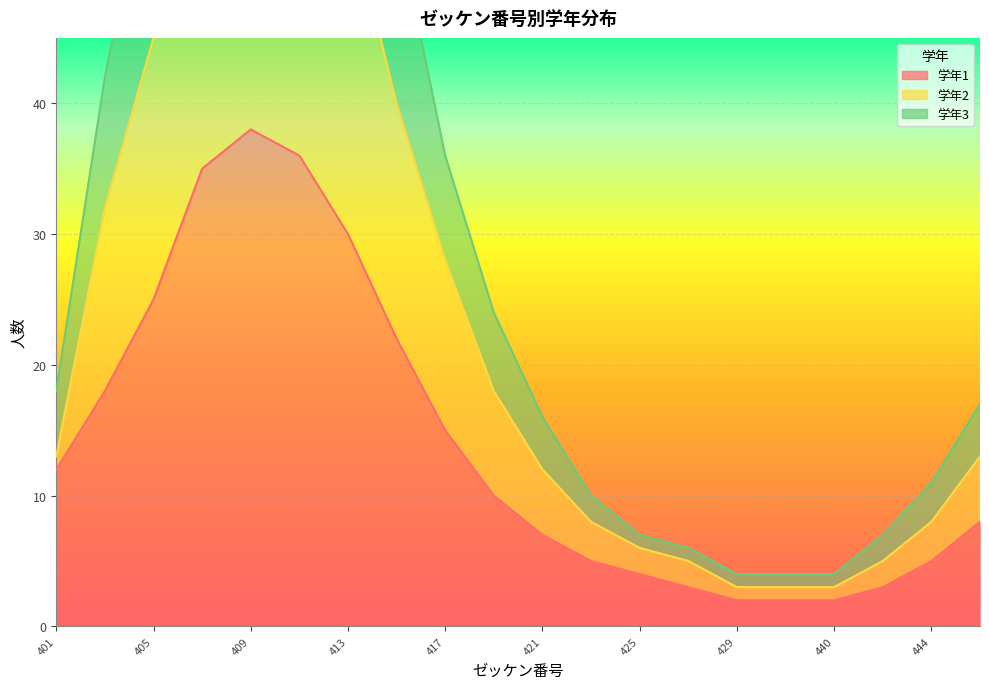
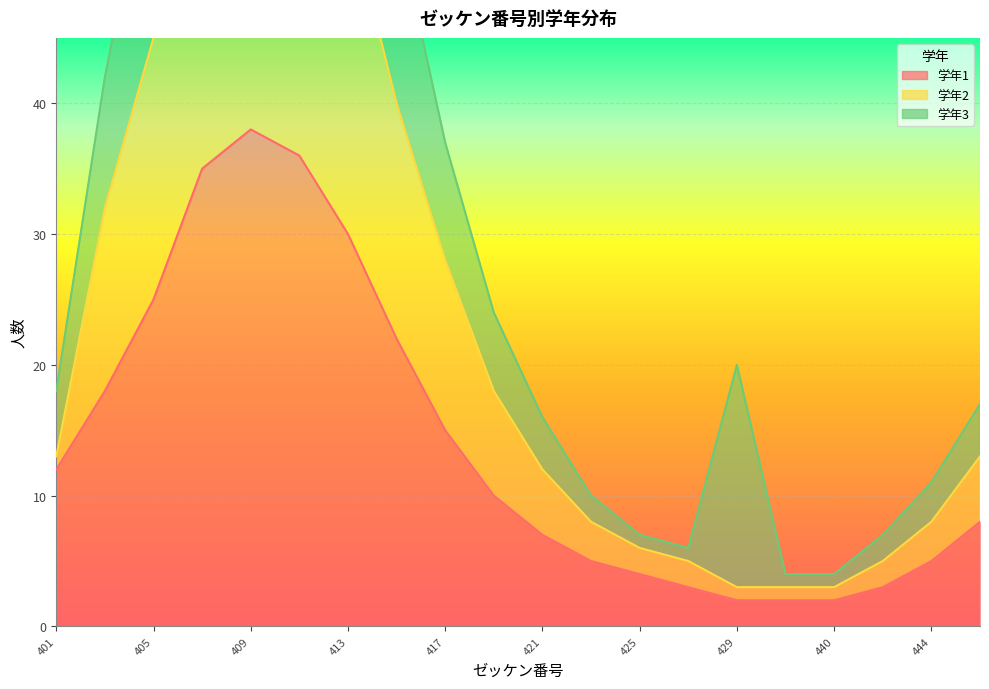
学年3, 417: 8 -> 9
学年3, 429: 1 -> 17
